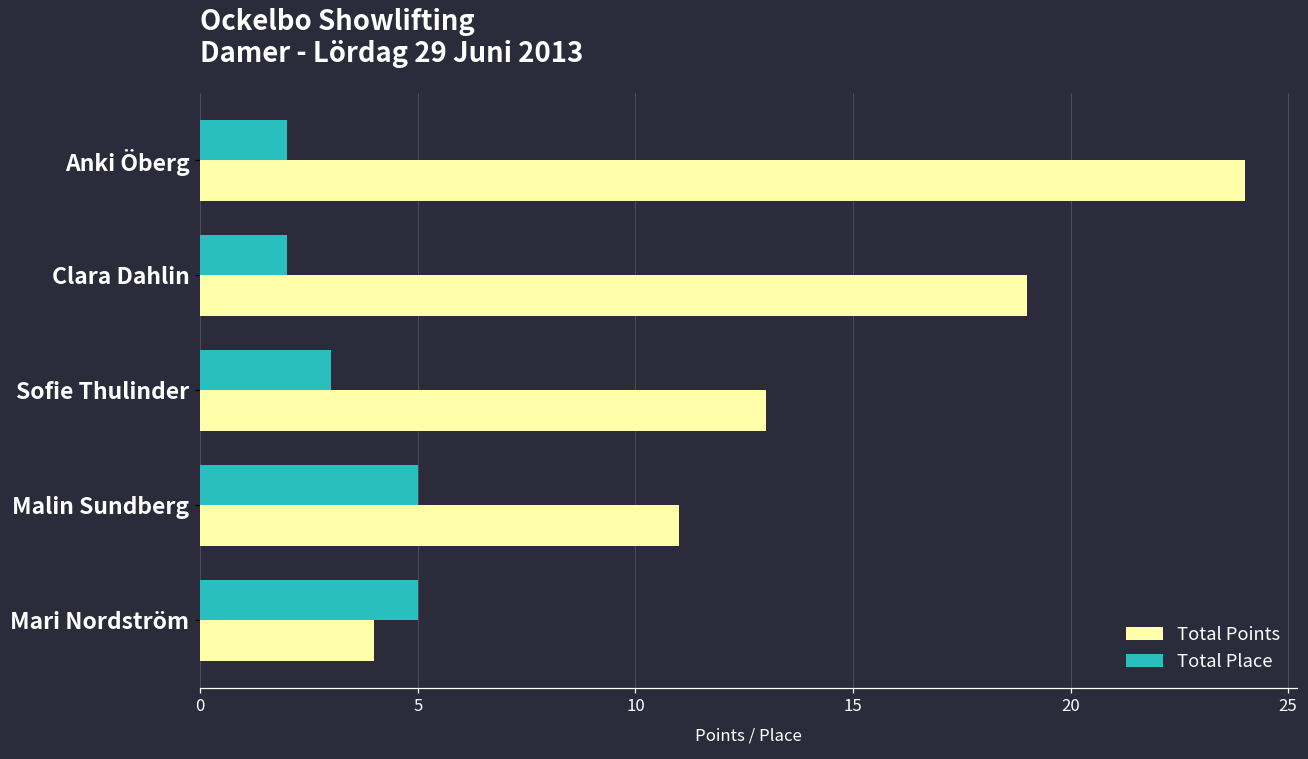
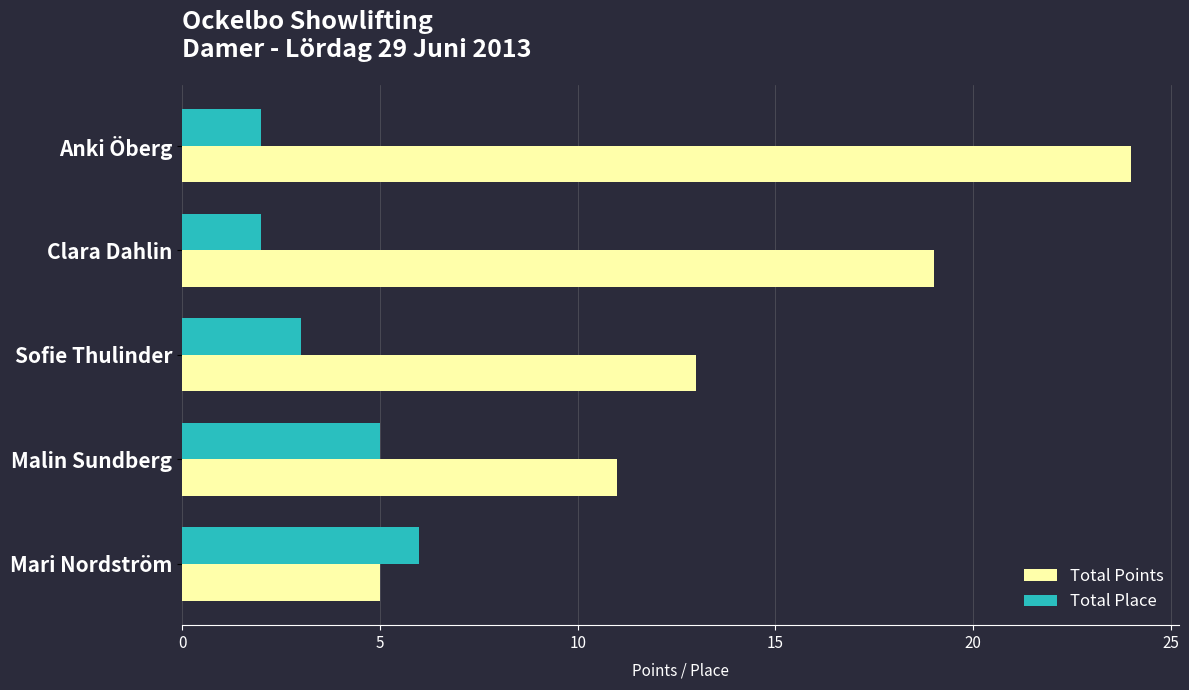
Total Place, Mari Nordström: 5 -> 6
Total Points, Mari Nordström: 4 -> 5
